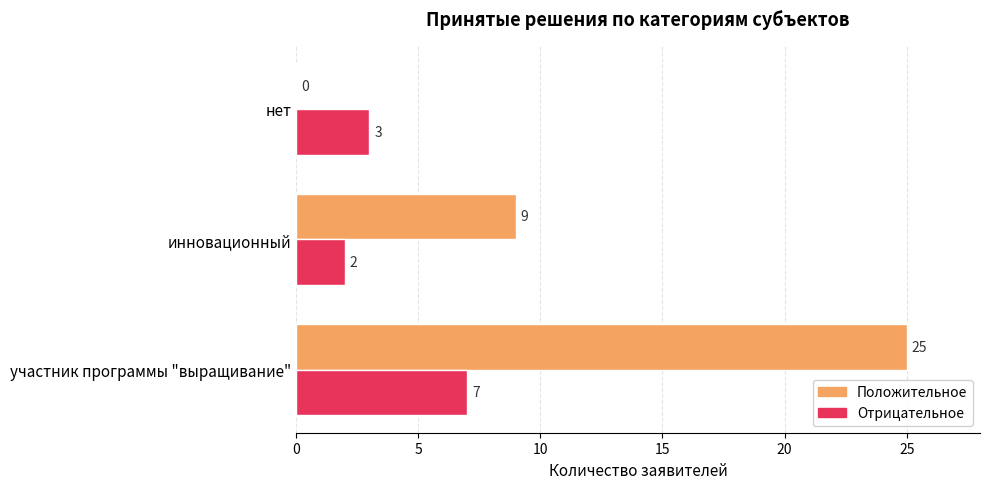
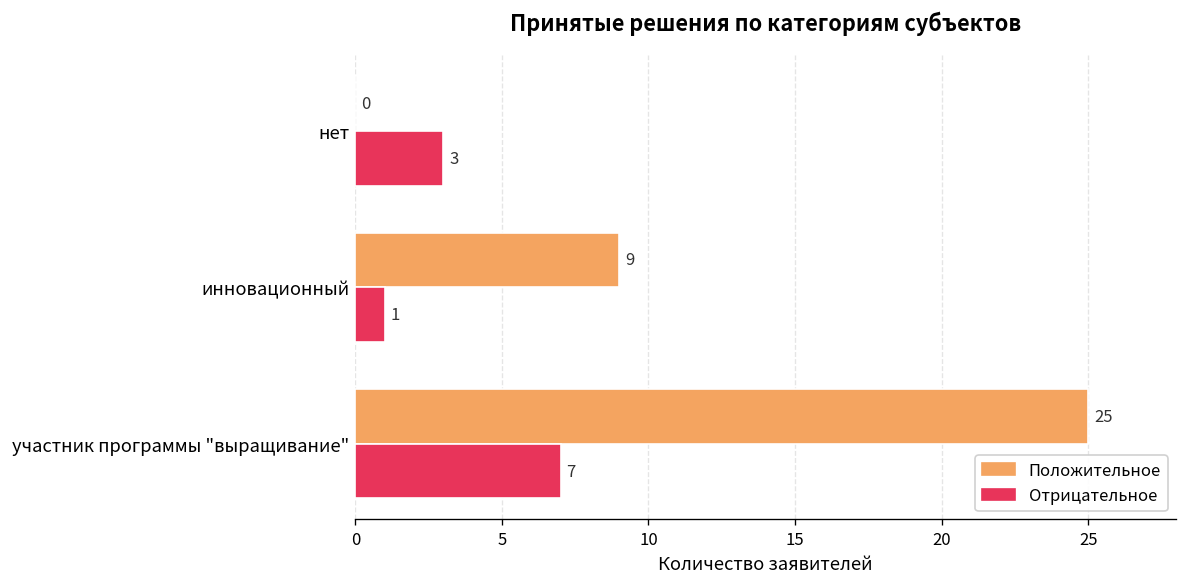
Отрицательное, инновационный: 2 -> 1
